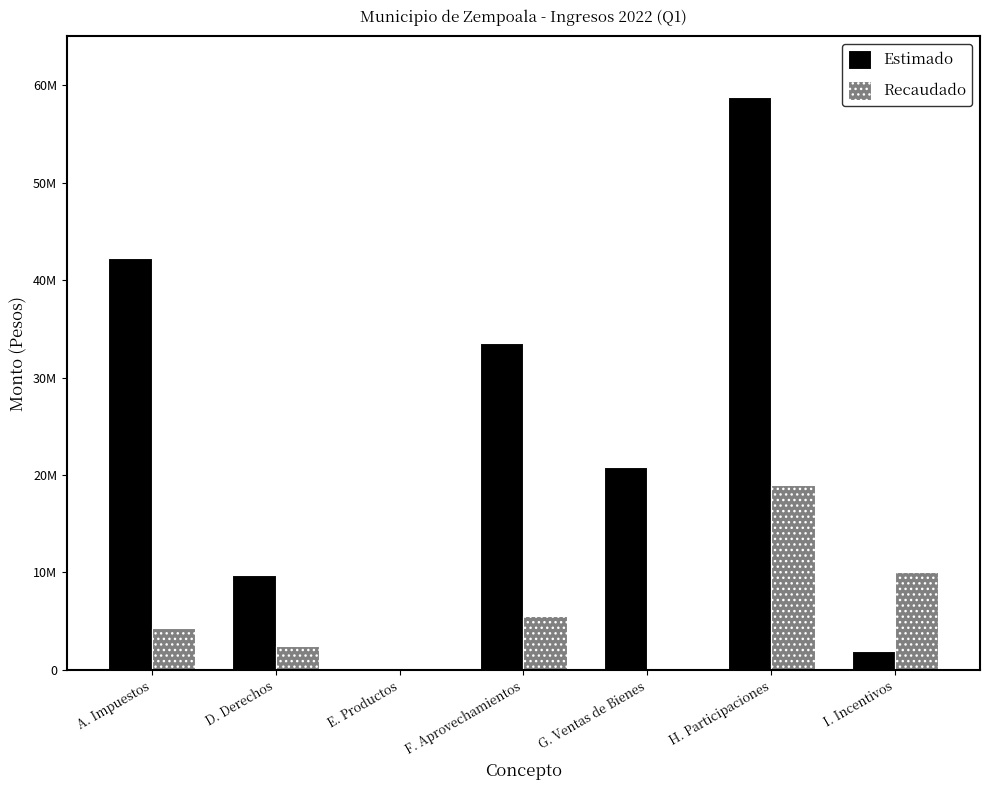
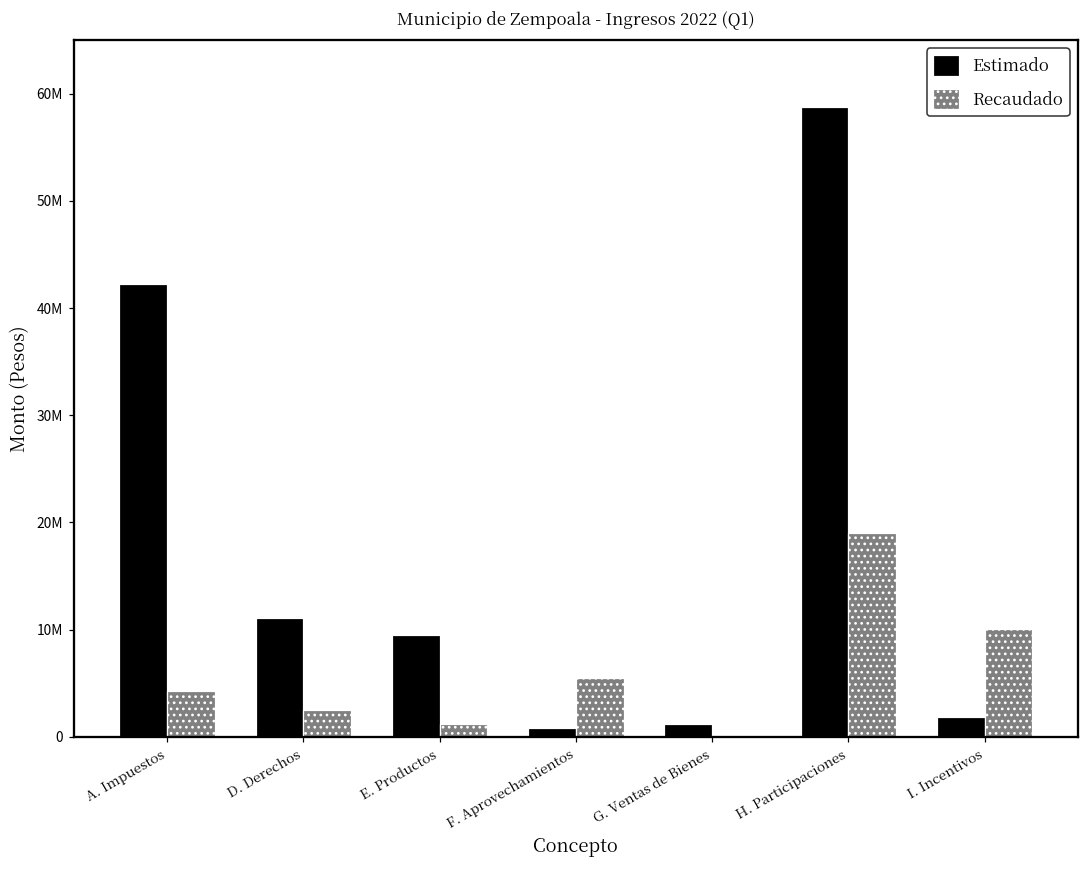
Estimado, D. Derechos: 10000000 -> 11000000
Estimado, E. Productos: 0 -> 10000000
Recaudado, E. Productos: 0 -> 1000000
Estimado, F. Aprovechamientos: 33000000 -> 1000000
Estimado, G. Ventas de Bienes: 21000000 -> 1000000
